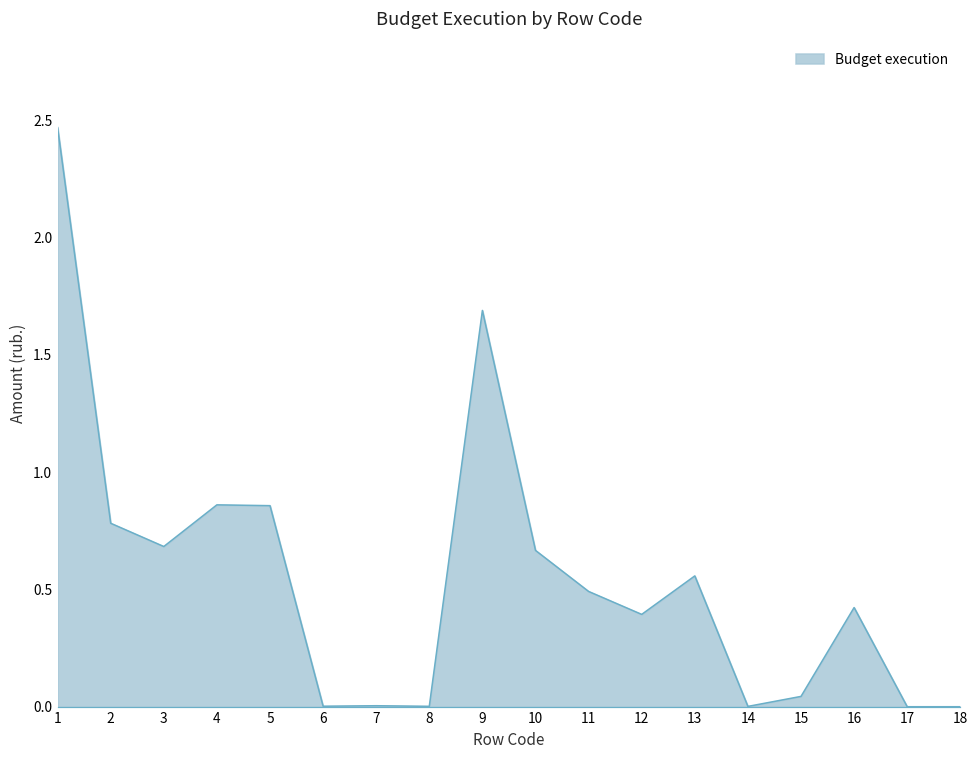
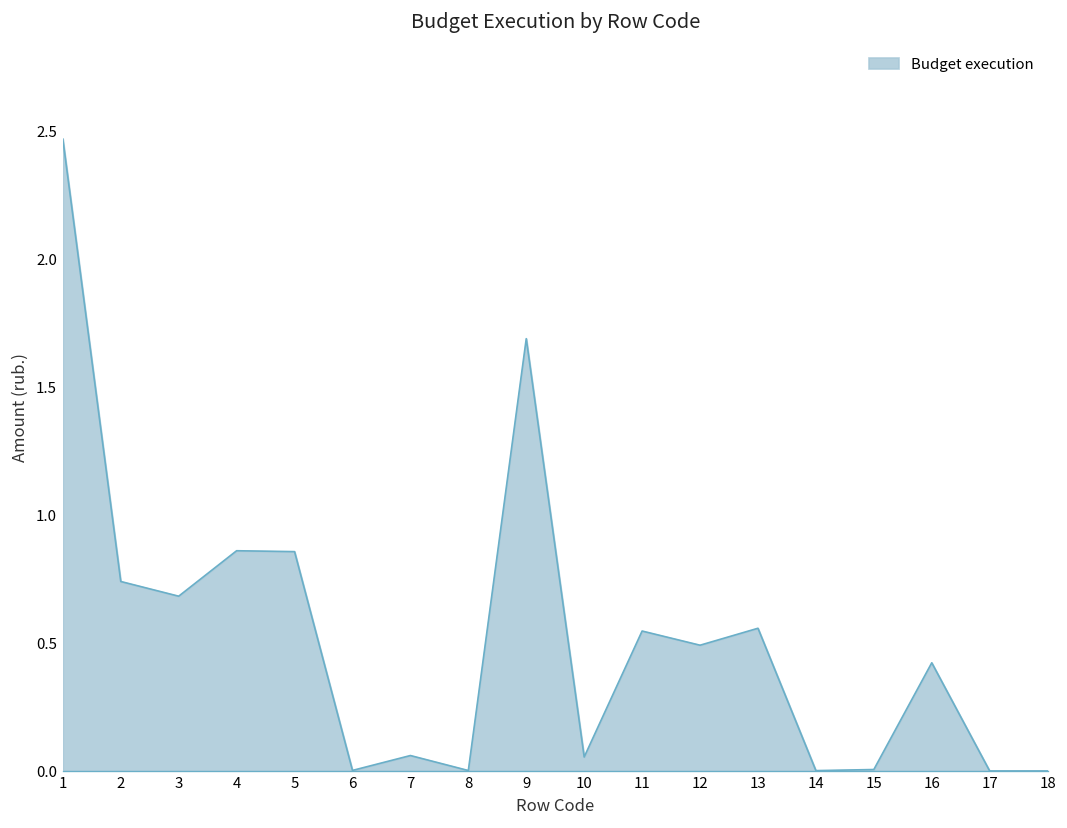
2: 0.78 -> 0.74
7: 0.00 -> 0.06
10: 0.67 -> 0.06
11: 0.49 -> 0.55
12: 0.39 -> 0.49
15: 0.04 -> 0.01
